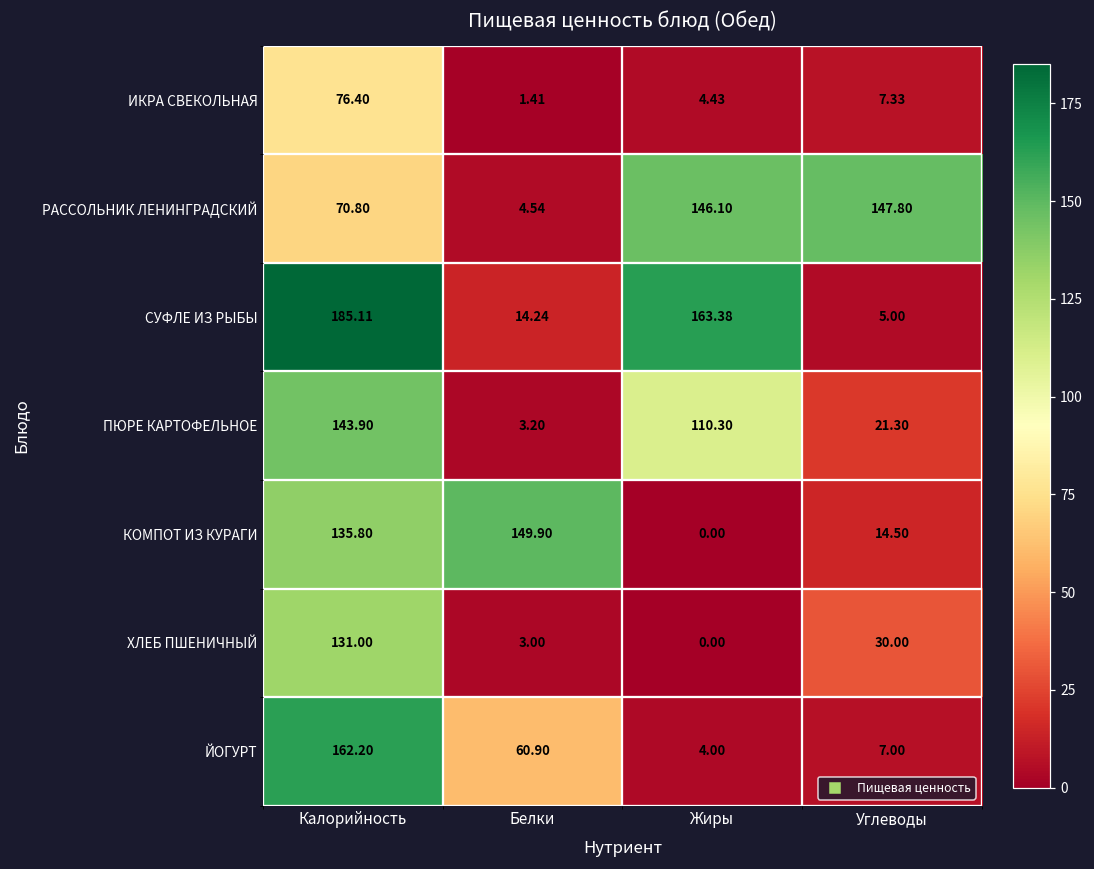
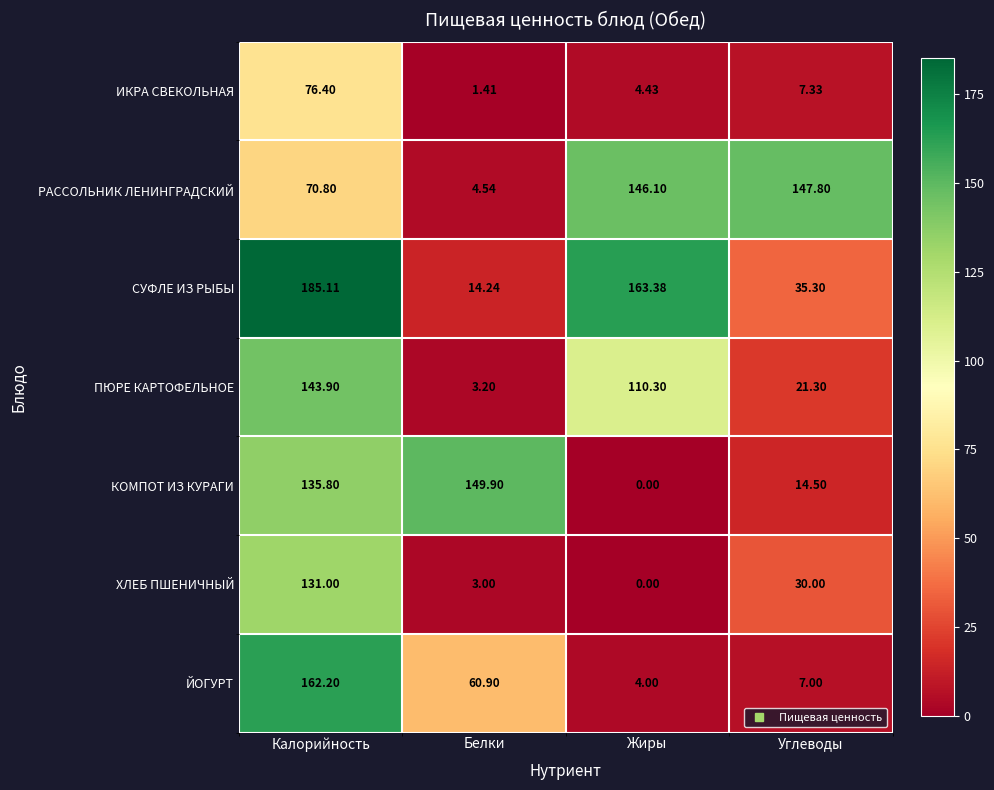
СУФЛЕ ИЗ РЫБЫ, Углеводы: 5.00 -> 35.30
